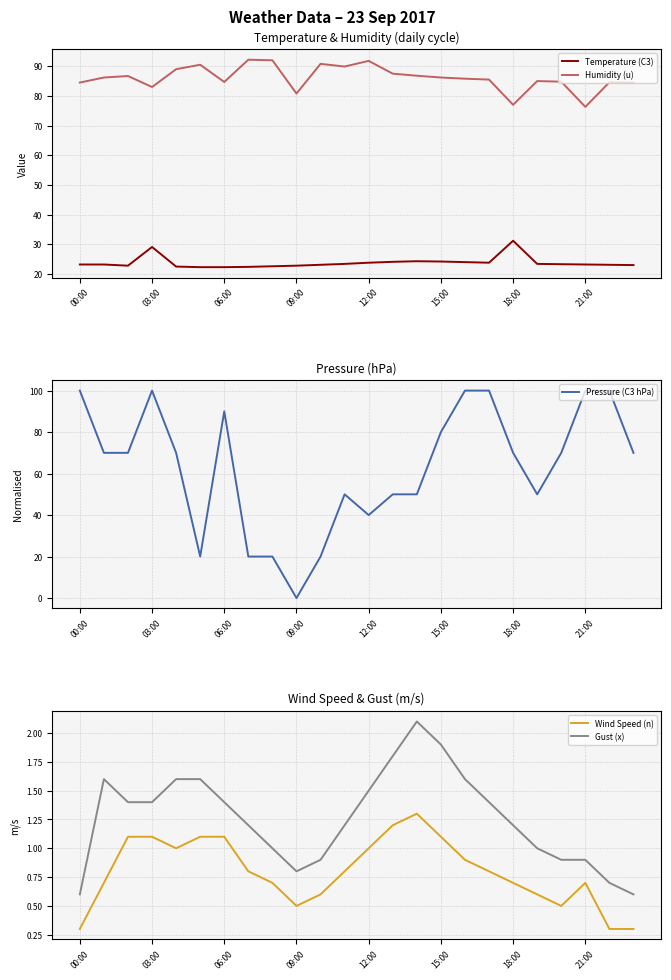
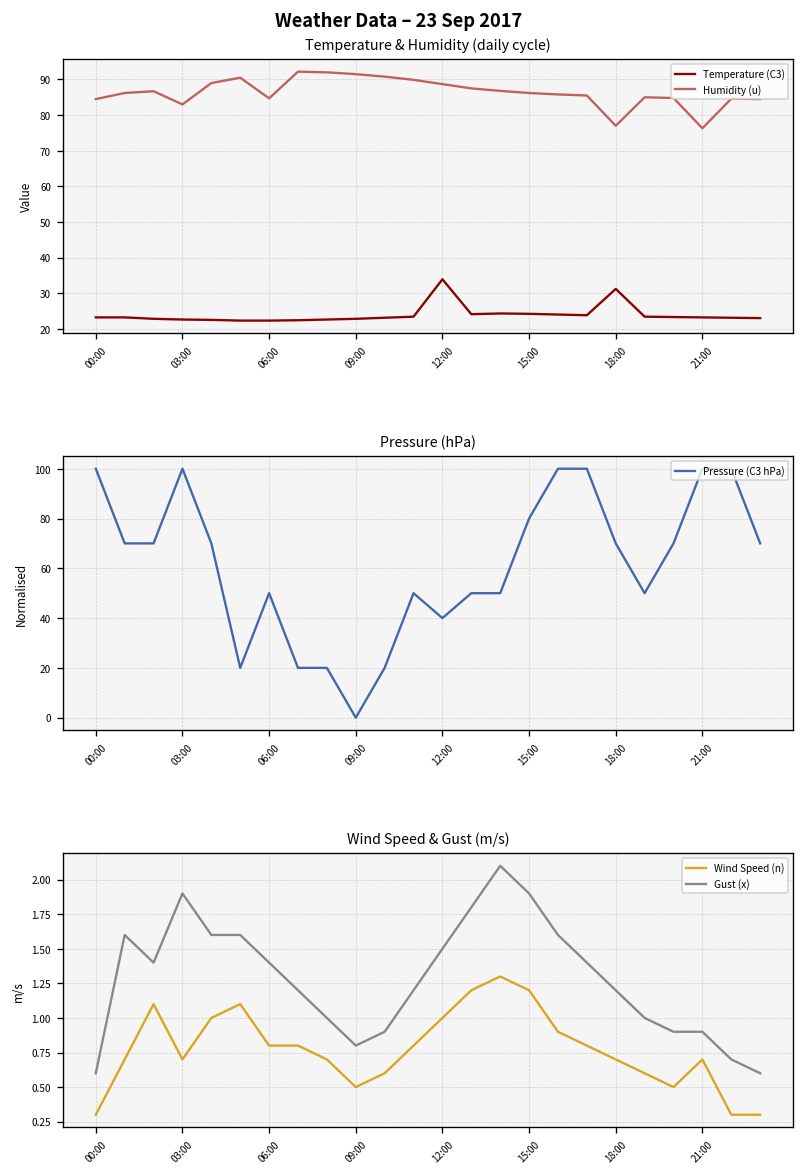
Temperature & Humidity (daily cycle), Temperature (C3), 03:00: 29 -> 23
Temperature & Humidity (daily cycle), Humidity (u), 09:00: 81 -> 92
Temperature & Humidity (daily cycle), Temperature (C3), 12:00: 24 -> 34
Temperature & Humidity (daily cycle), Humidity (u), 12:00: 92 -> 89
Pressure (hPa), 06:00: 90 -> 50
Wind Speed & Gust (m/s), Wind Speed (n), 03:00: 1.1 -> 0.7
Wind Speed & Gust (m/s), Gust (x), 03:00: 1.4 -> 1.9
Wind Speed & Gust (m/s), Wind Speed (n), 06:00: 1.1 -> 0.8
Wind Speed & Gust (m/s), Wind Speed (n), 15:00: 1.1 -> 1.2
